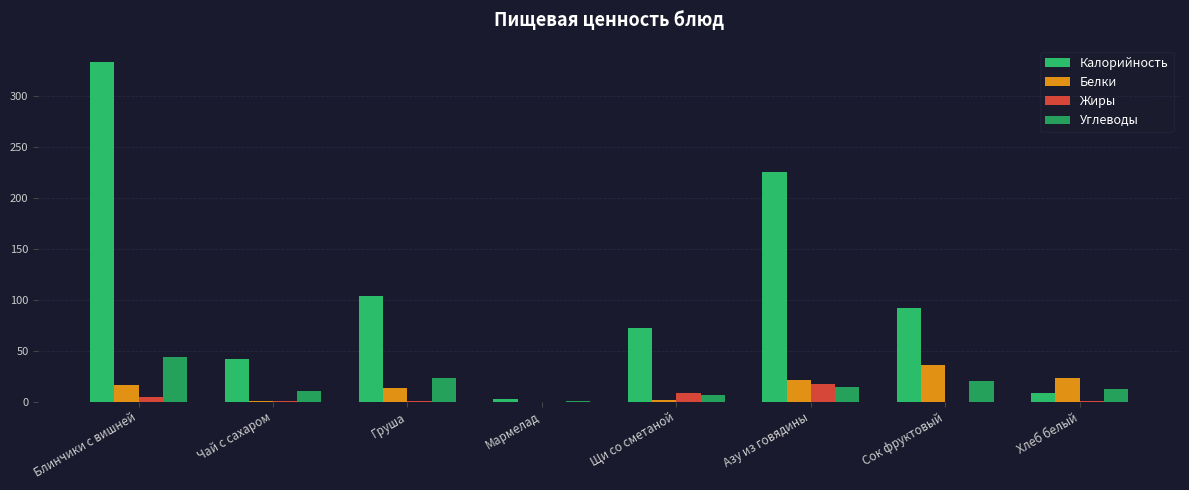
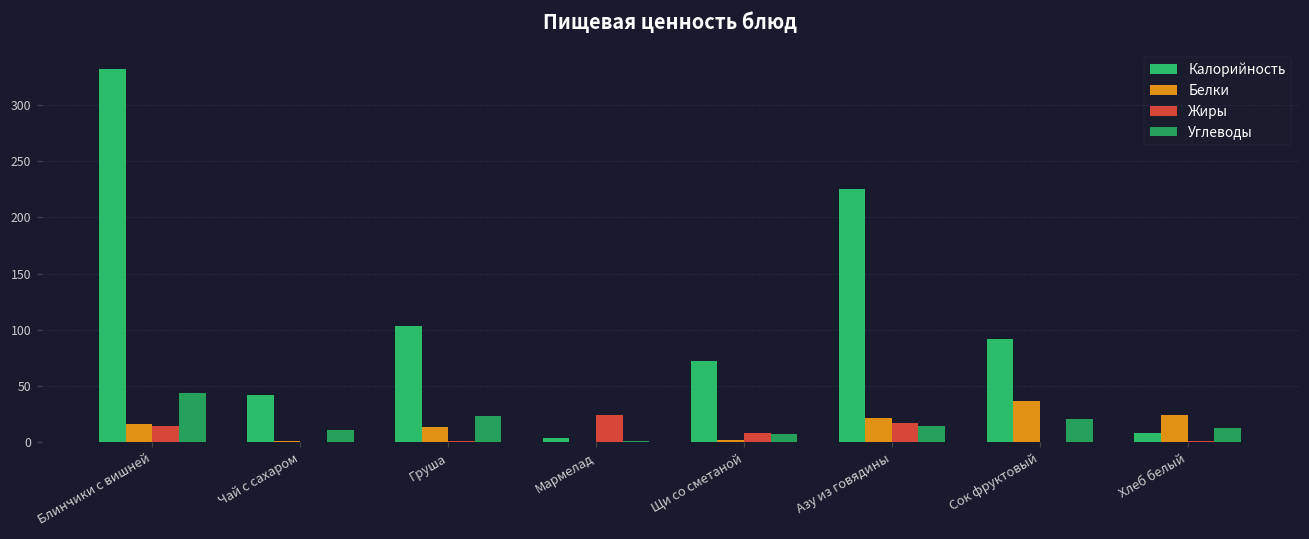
Жиры, Блинчики с вишней: 5 -> 14
Жиры, Мармелад: 0 -> 24
